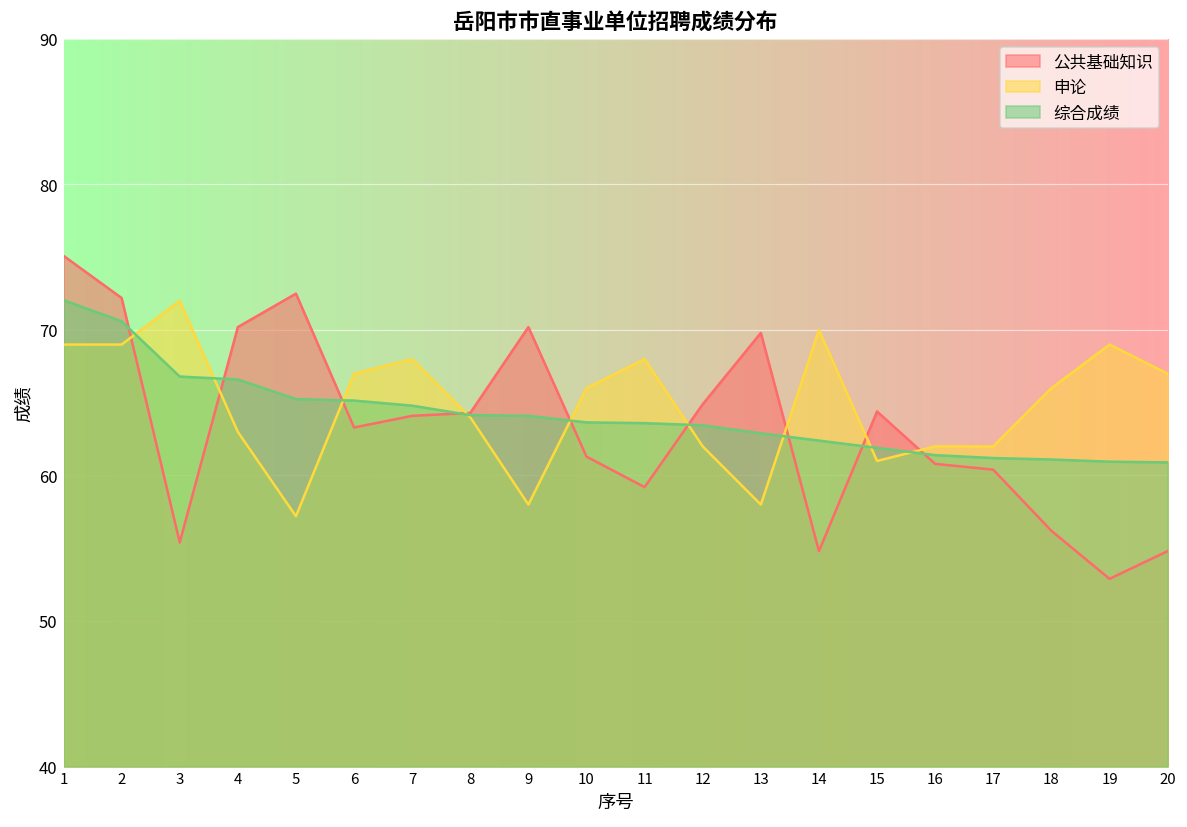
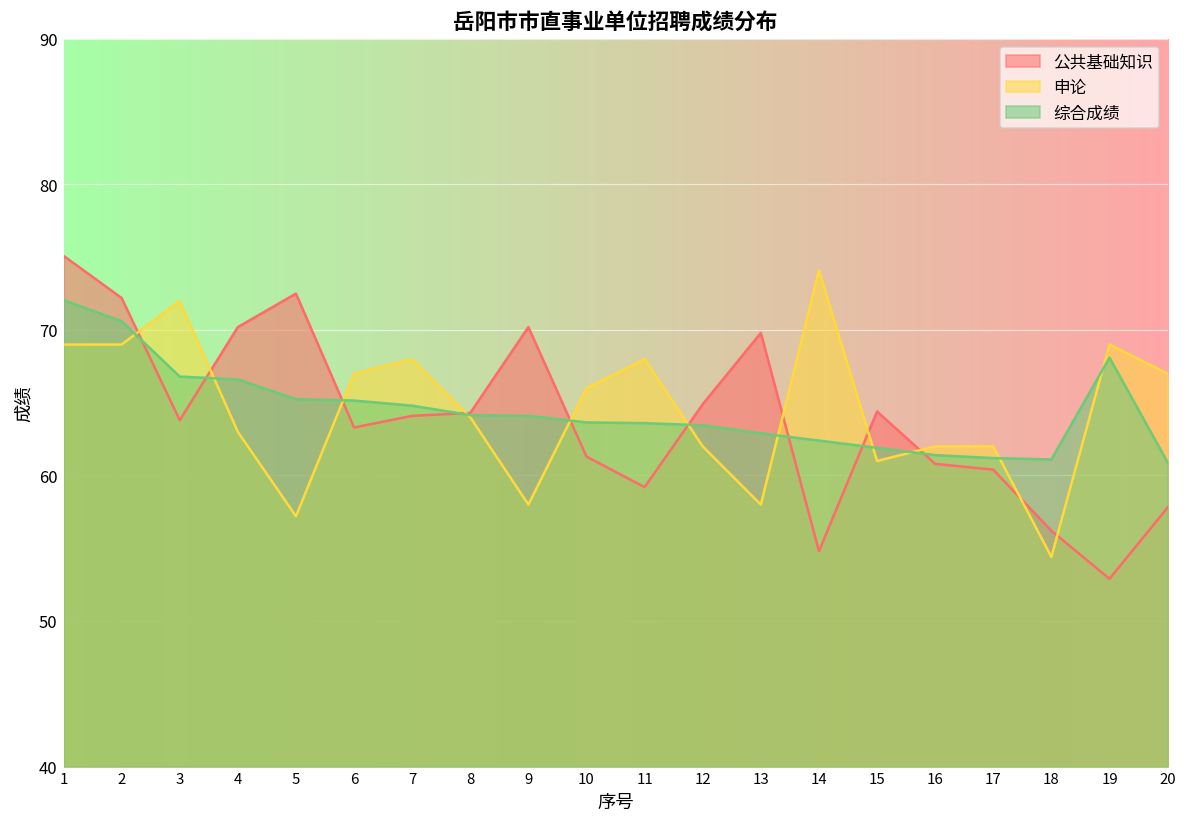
公共基础知识, 3: 55.4 -> 63.8
申论, 14: 70.0 -> 74.1
申论, 18: 66.0 -> 54.4
综合成绩, 19: 61.0 -> 68.1
公共基础知识, 20: 54.8 -> 57.8
